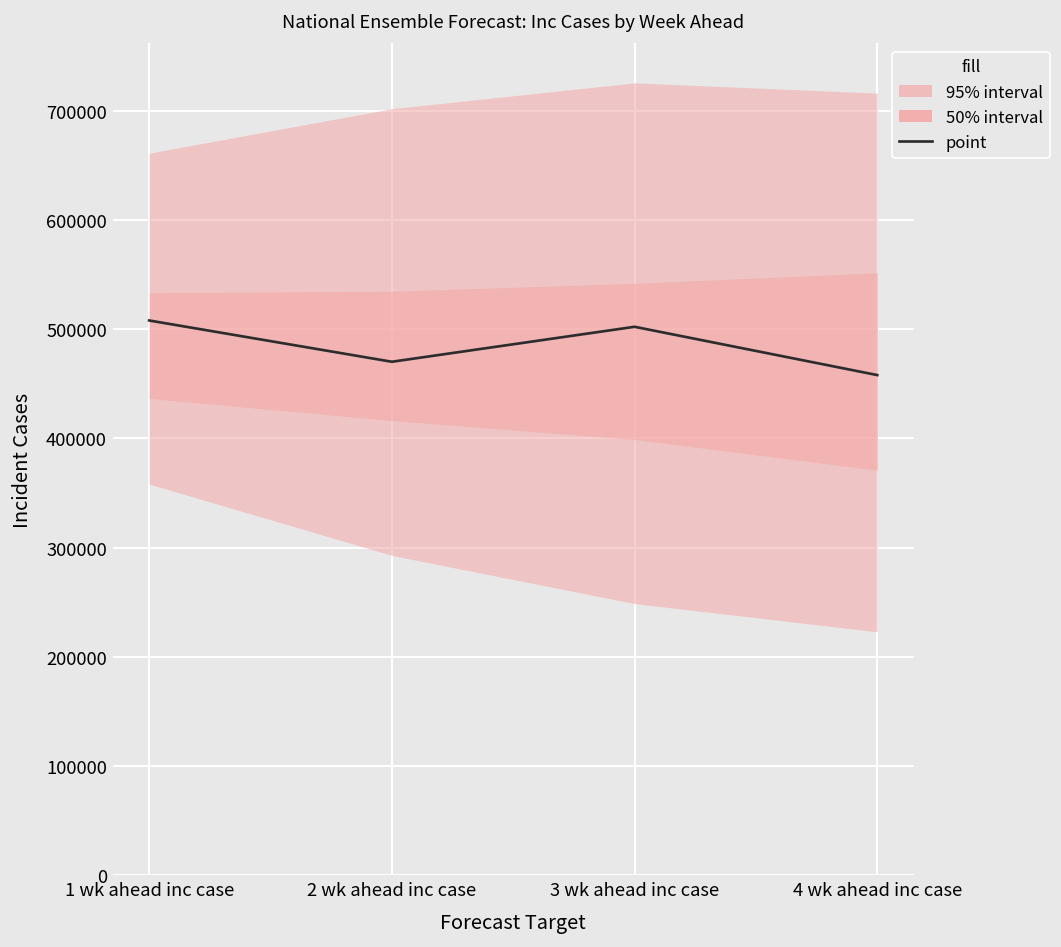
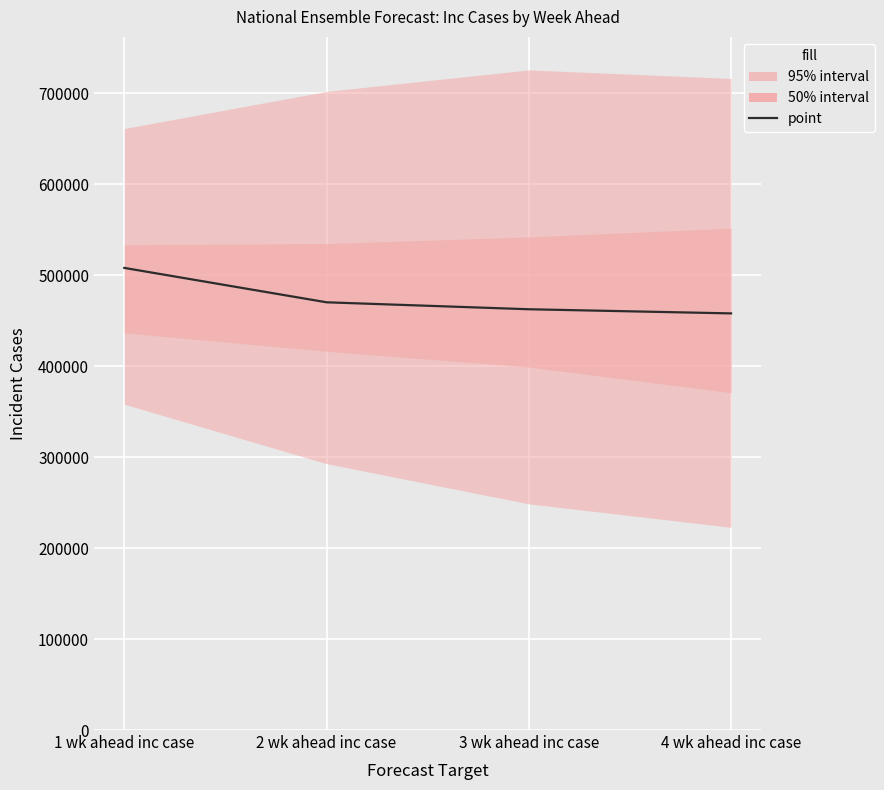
point, 3 wk ahead inc case: 500000 -> 460000
